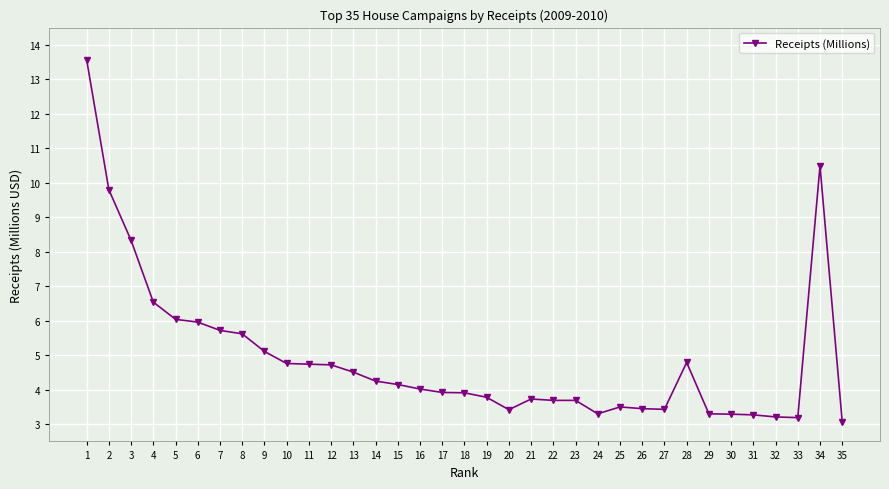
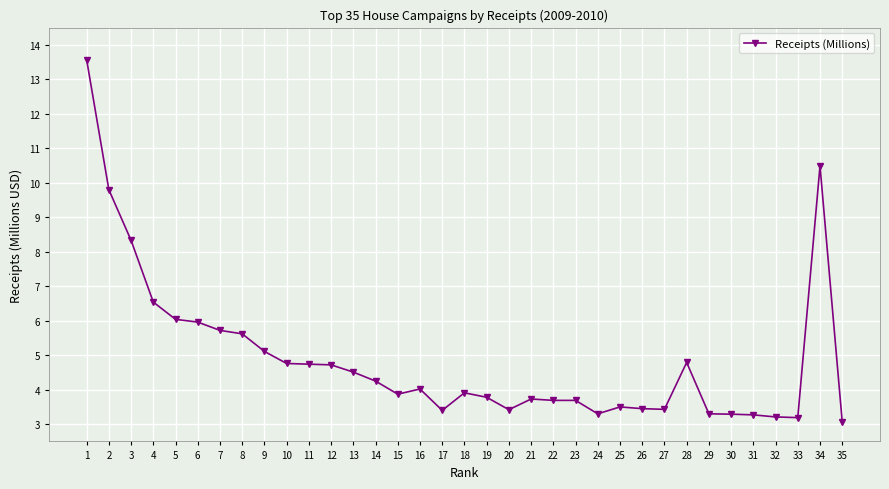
15: 4.2 -> 3.9
17: 3.9 -> 3.4
